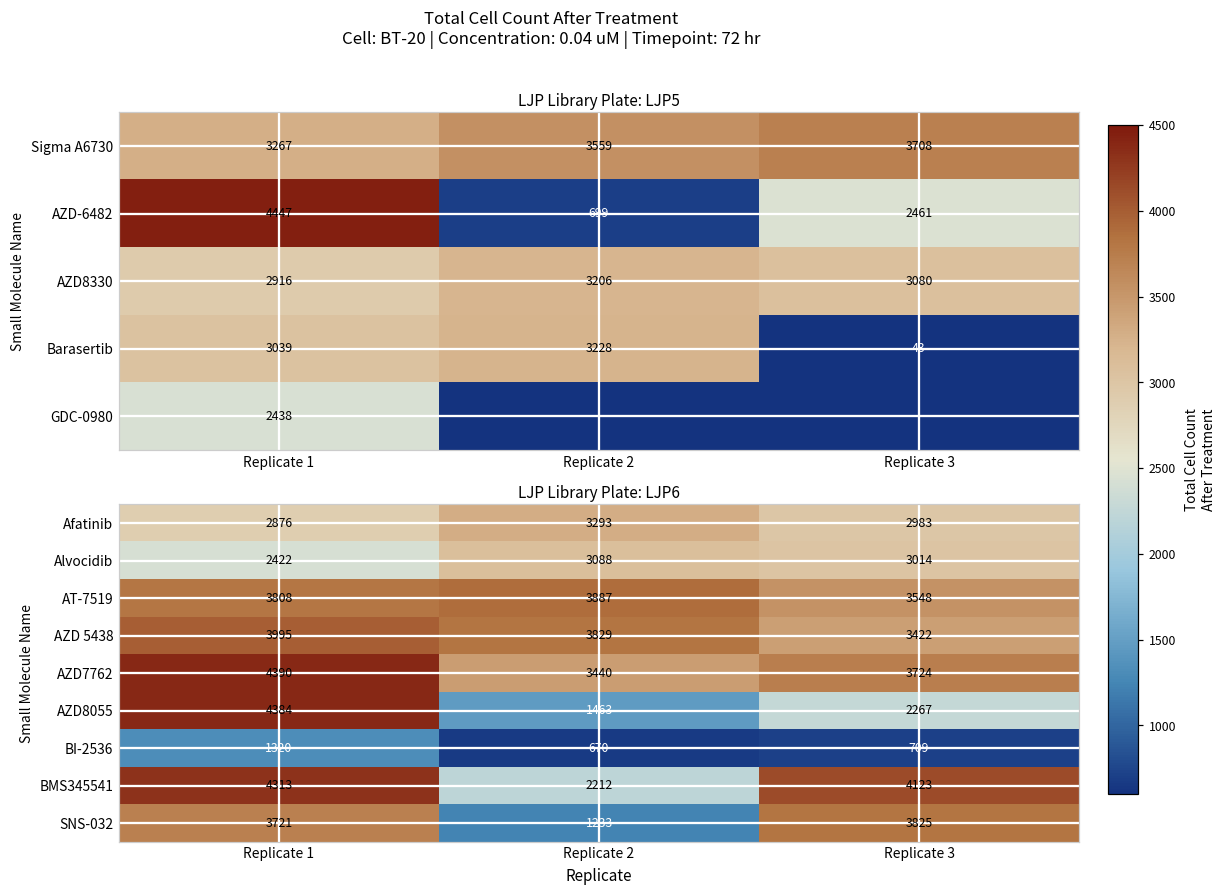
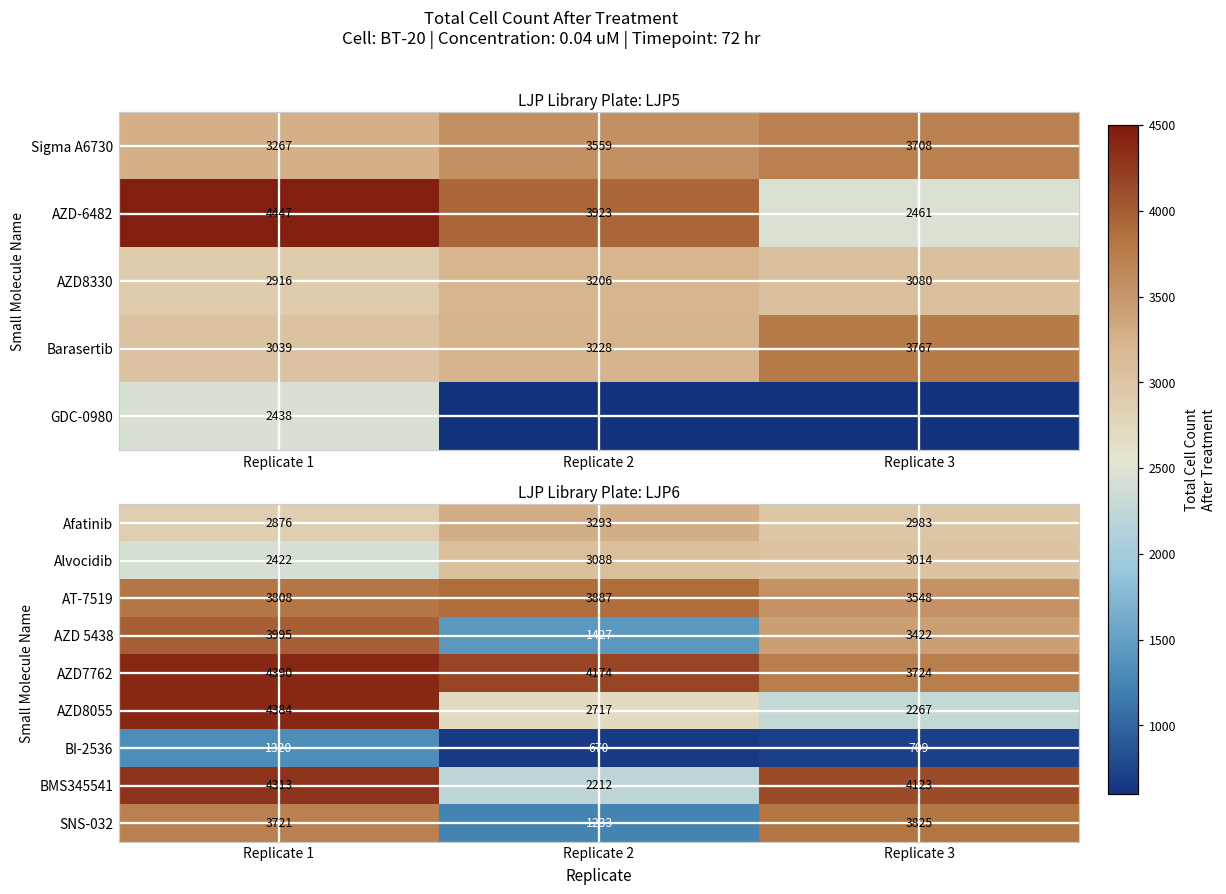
LJP Library Plate: LJP5, AZD-6482, Replicate 2: 699 -> 3923
LJP Library Plate: LJP5, Barasertib, Replicate 3: 43 -> 3767
LJP Library Plate: LJP6, AZD 5438, Replicate 2: 3829 -> 1427
LJP Library Plate: LJP6, AZD7762, Replicate 2: 3440 -> 4174
LJP Library Plate: LJP6, AZD8055, Replicate 2: 1463 -> 2717
